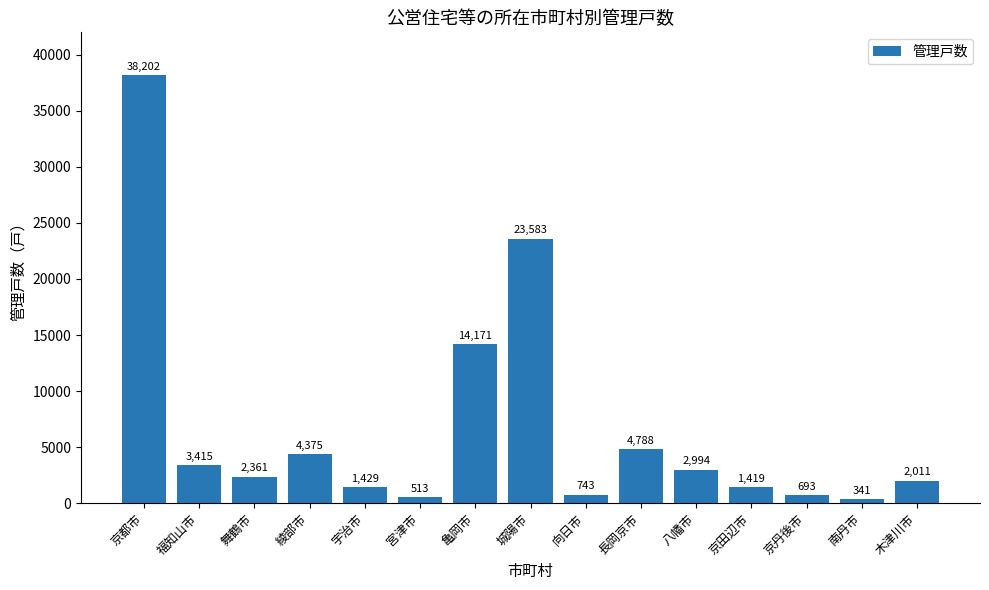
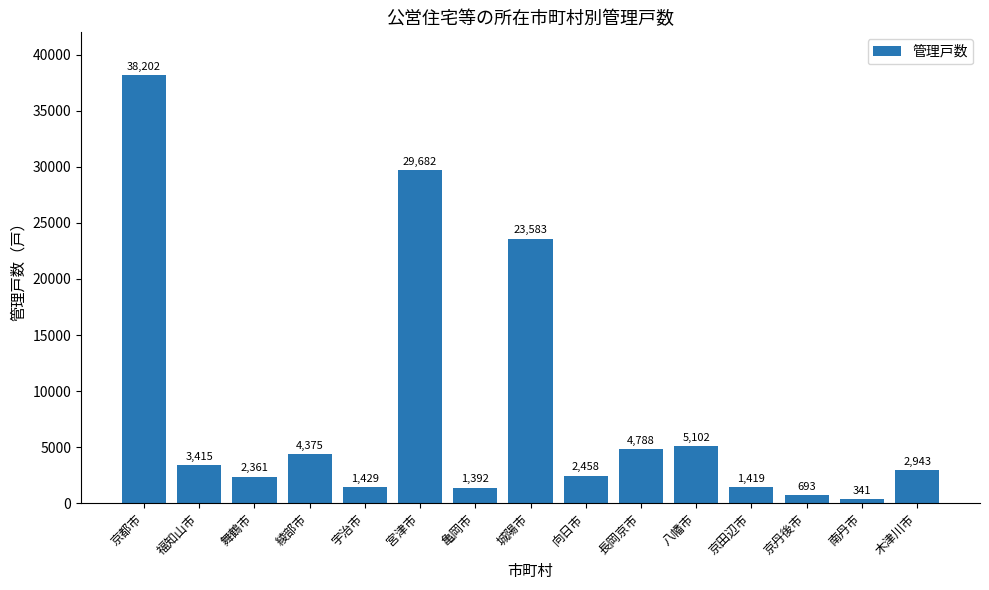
宮津市: 513 -> 29,682
亀岡市: 14,171 -> 1,392
向日市: 743 -> 2,458
八幡市: 2,994 -> 5,102
木津川市: 2,011 -> 2,943
